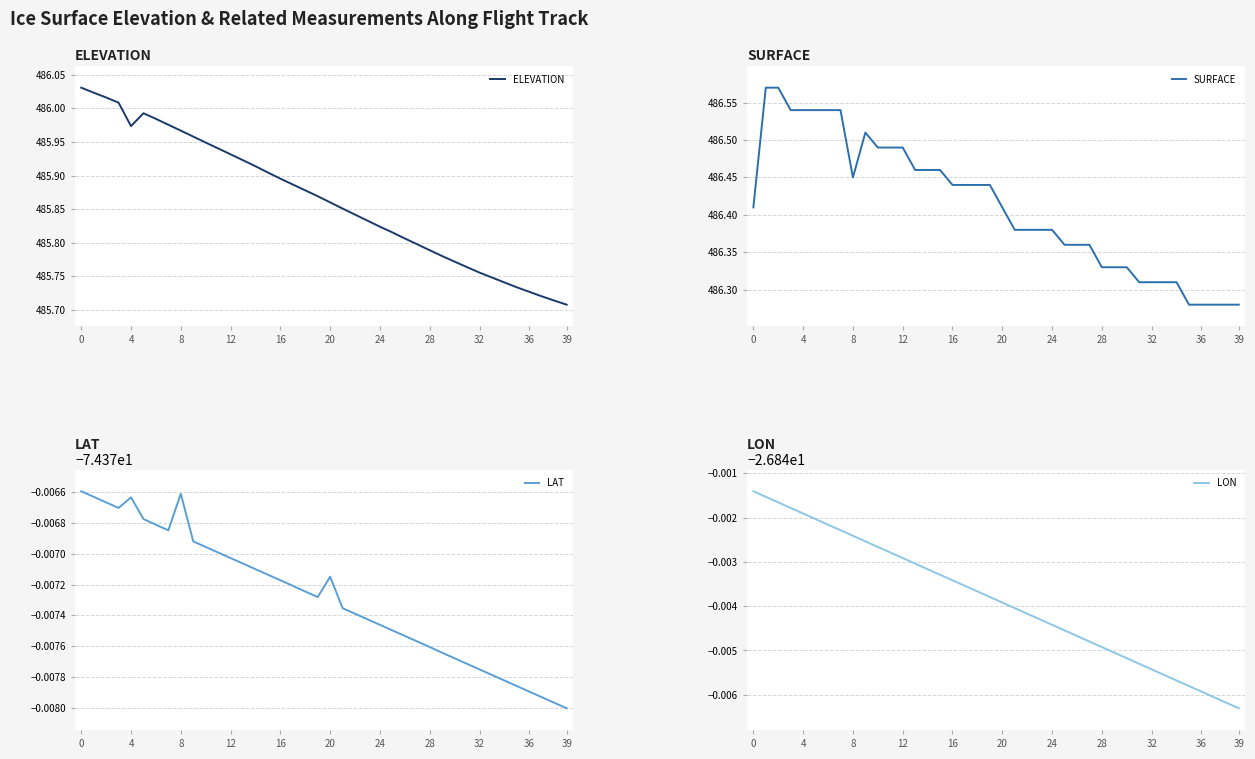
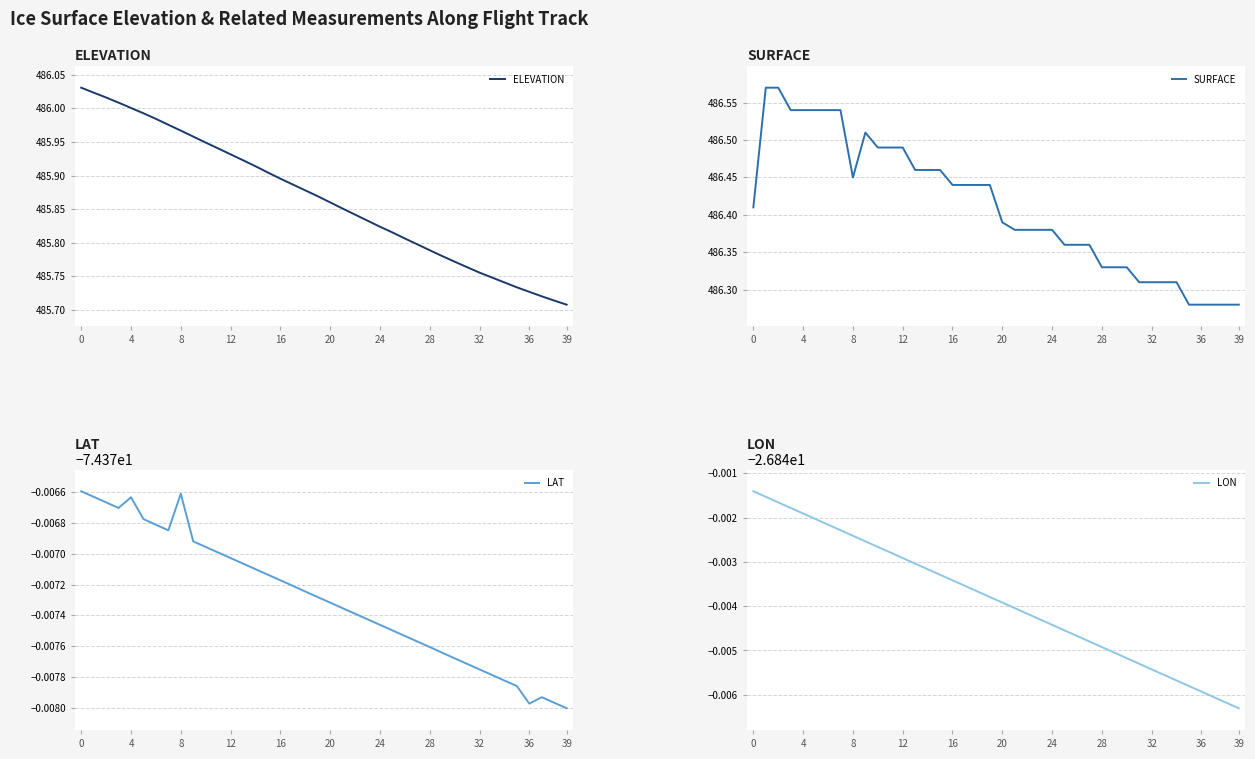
ELEVATION, 4: 485.97 -> 486.00
SURFACE, 20: 486.41 -> 486.39
LAT, 20: -74.37715 -> -74.37732
LAT, 36: -74.37789 -> -74.37797
